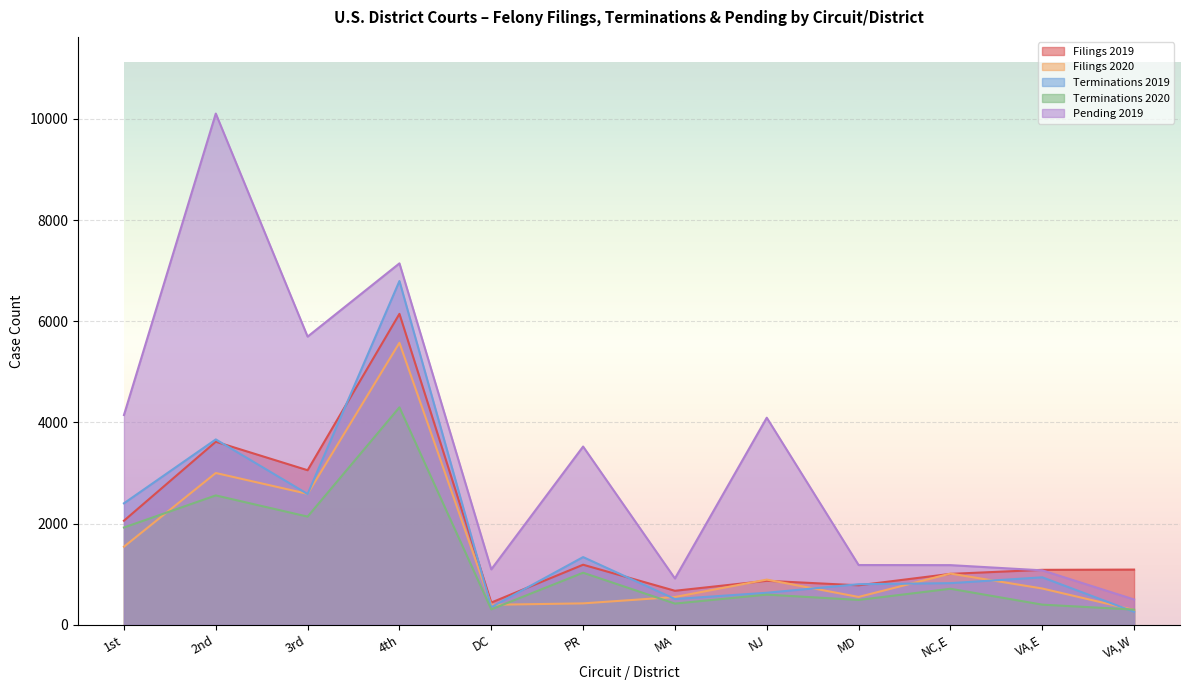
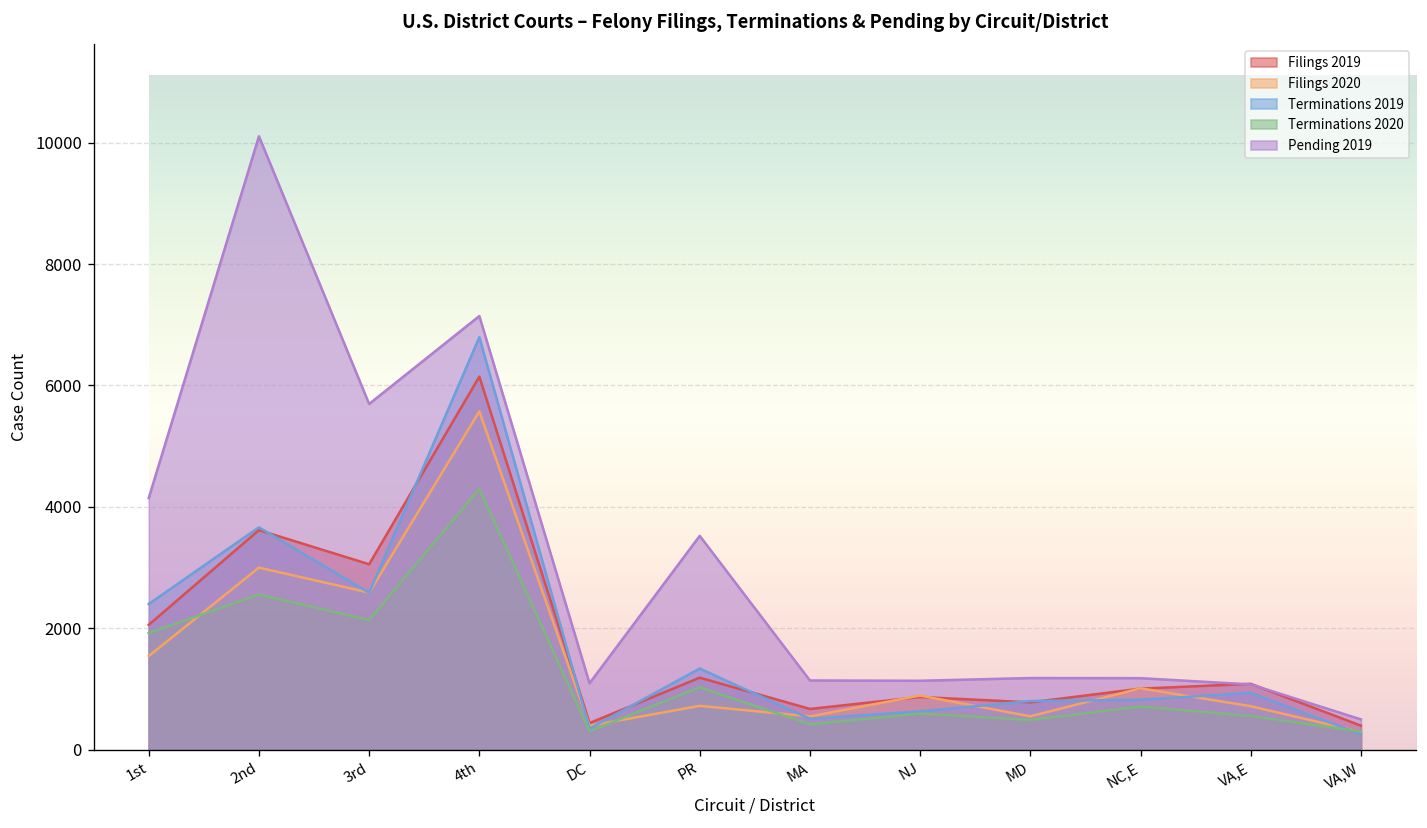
Filings 2020, PR: 400 -> 700
Pending 2019, MA: 900 -> 1100
Pending 2019, NJ: 4100 -> 1100
Terminations 2020, VA,E: 400 -> 600
Filings 2019, VA,W: 1100 -> 400
